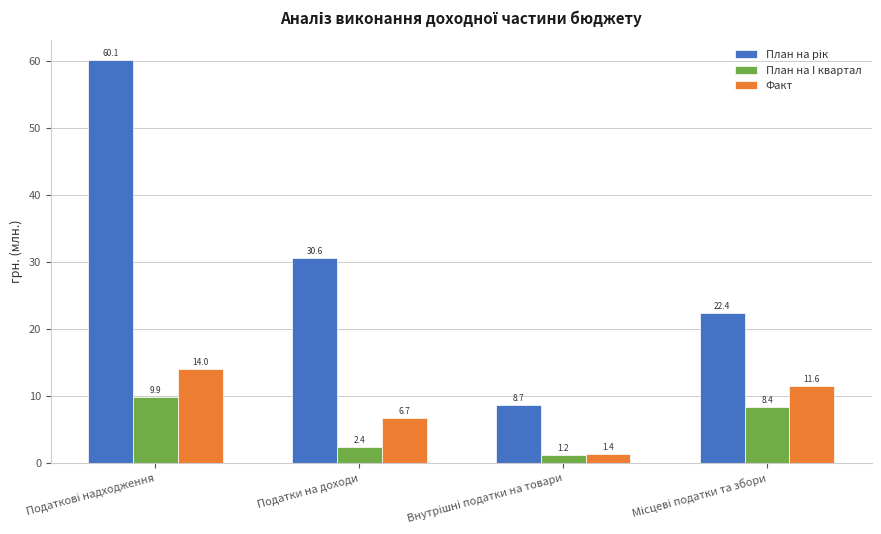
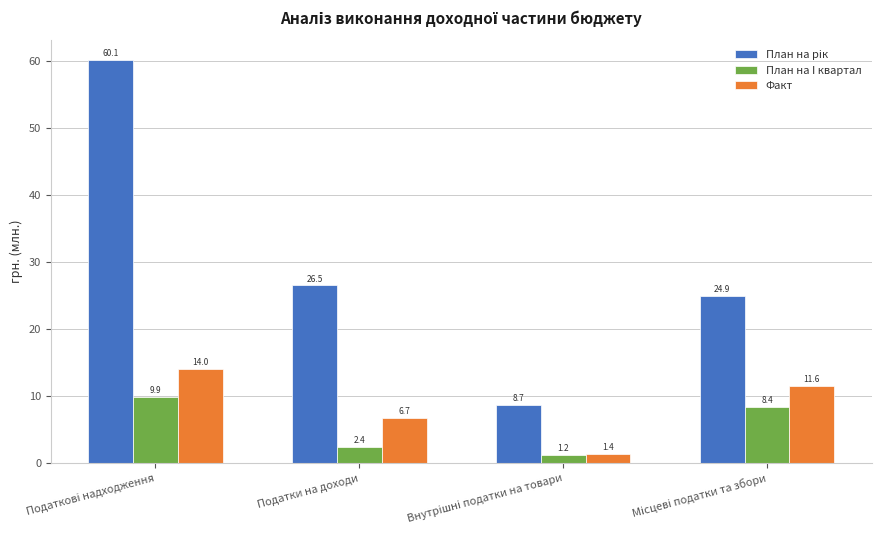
План на рік, Податки на доходи: 30.6 -> 26.5
План на рік, Місцеві податки та збори: 22.4 -> 24.9
